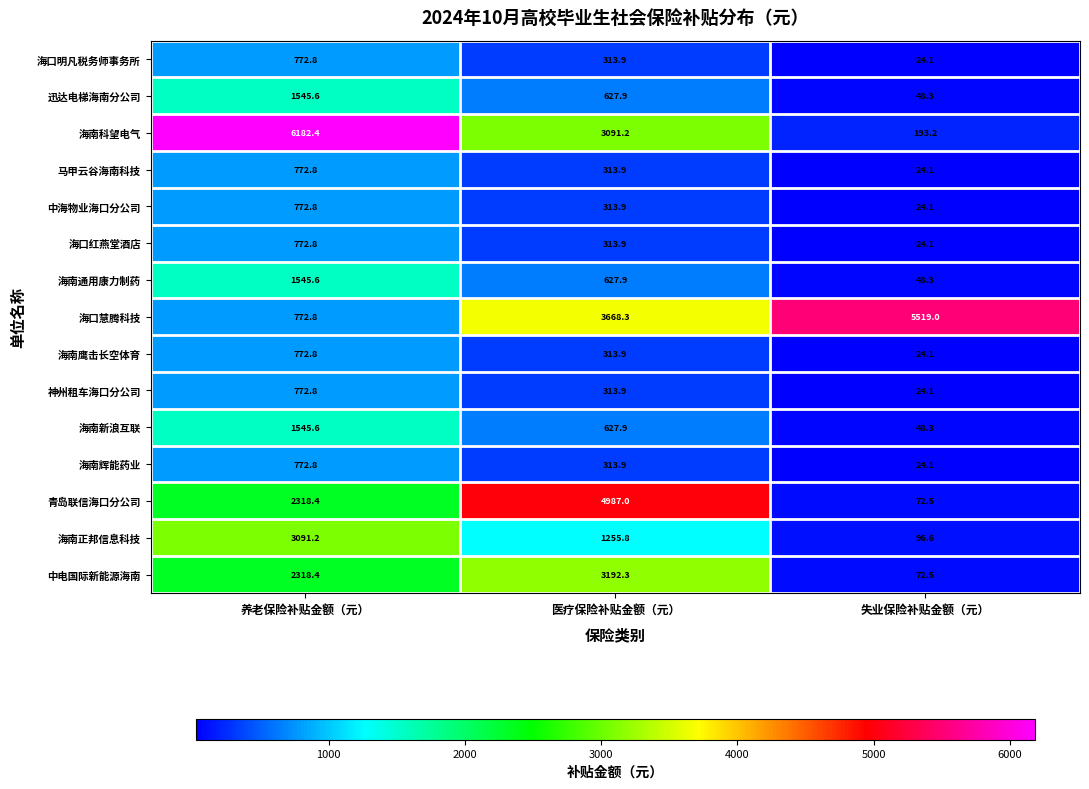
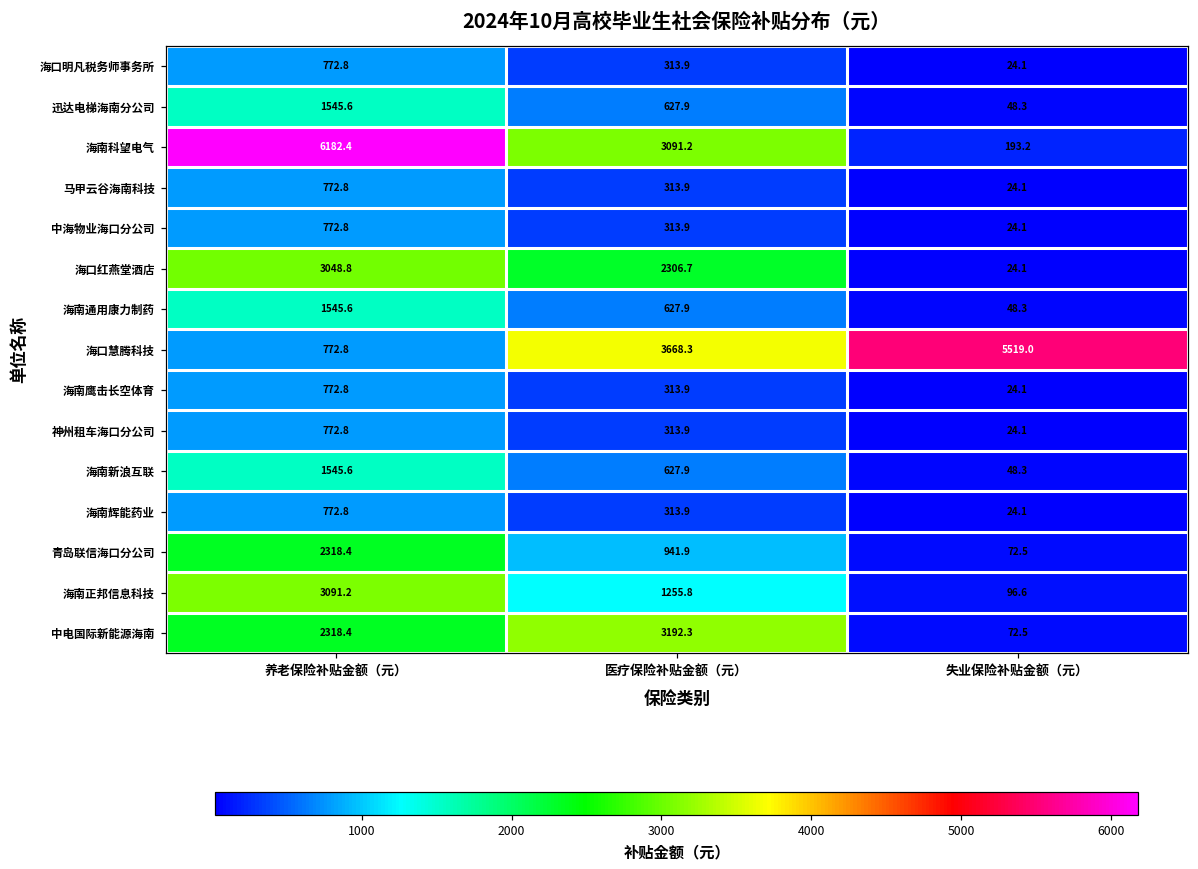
海口红燕堂酒店, 养老保险补贴金额（元）: 772.8 -> 3048.8
海口红燕堂酒店, 医疗保险补贴金额（元）: 313.9 -> 2306.7
青岛联信海口分公司, 医疗保险补贴金额（元）: 4987.0 -> 941.9
